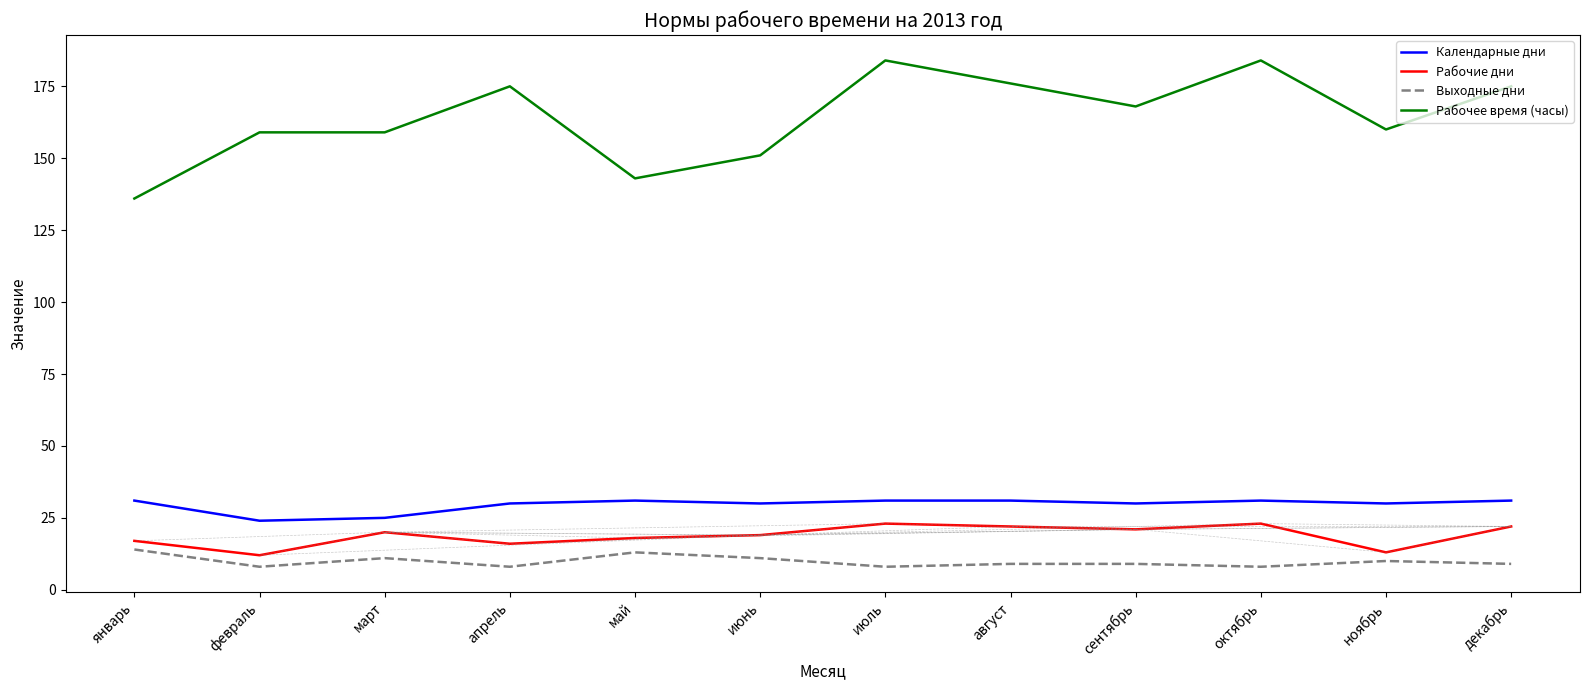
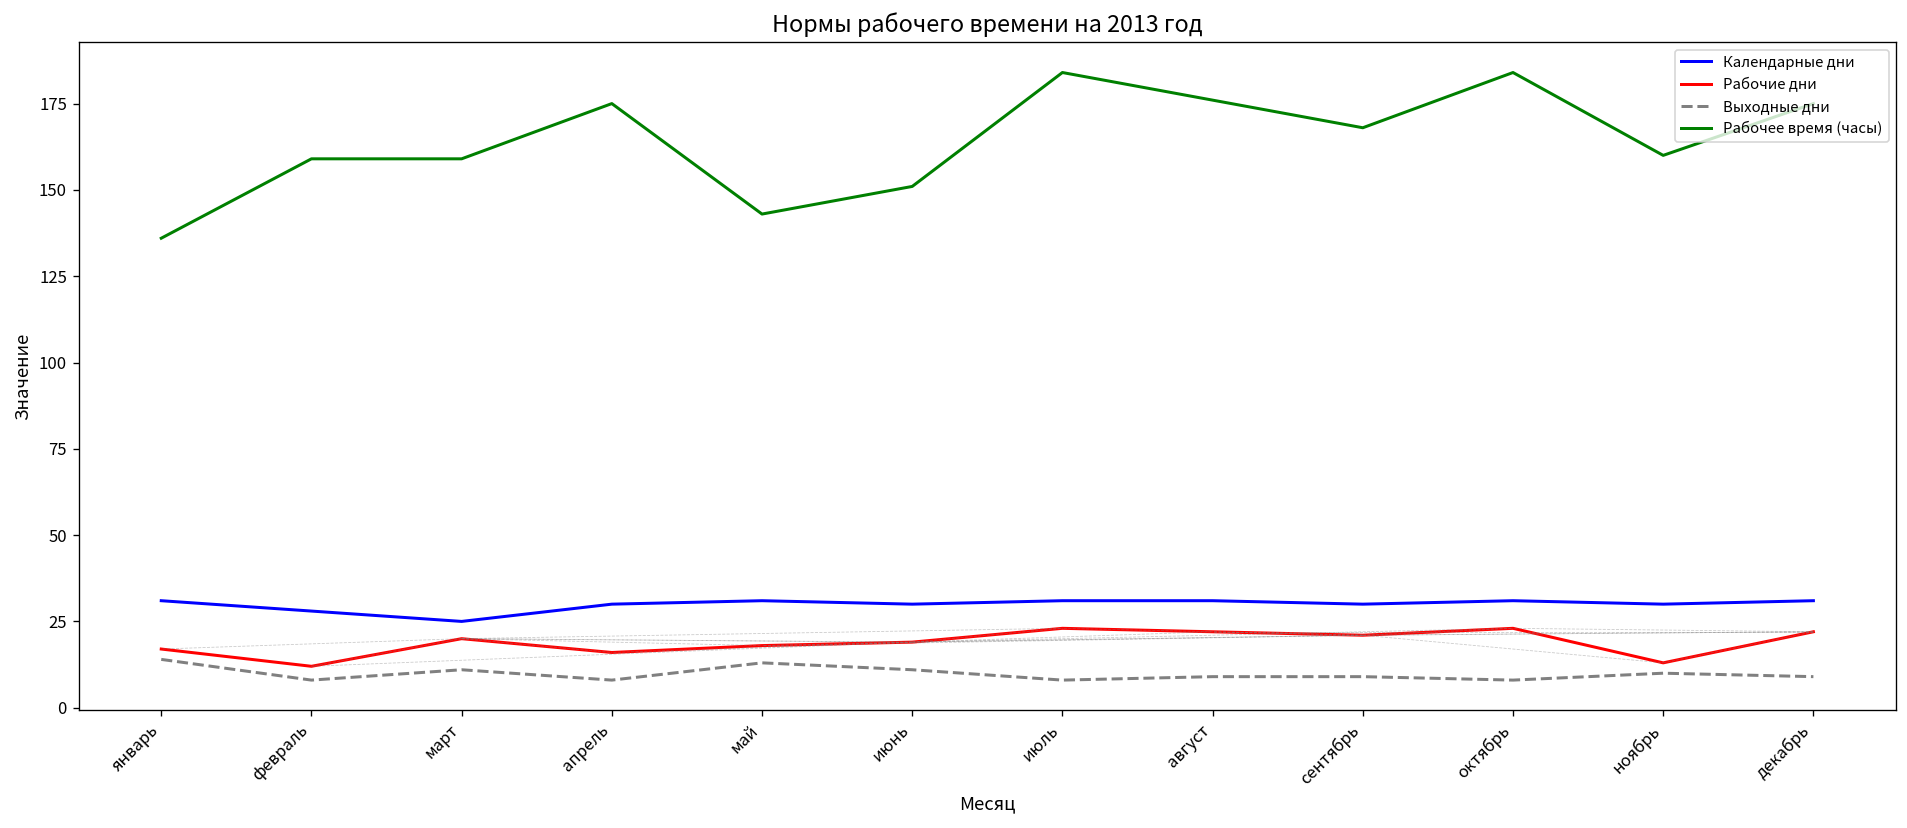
Календарные дни, февраль: 24 -> 28
